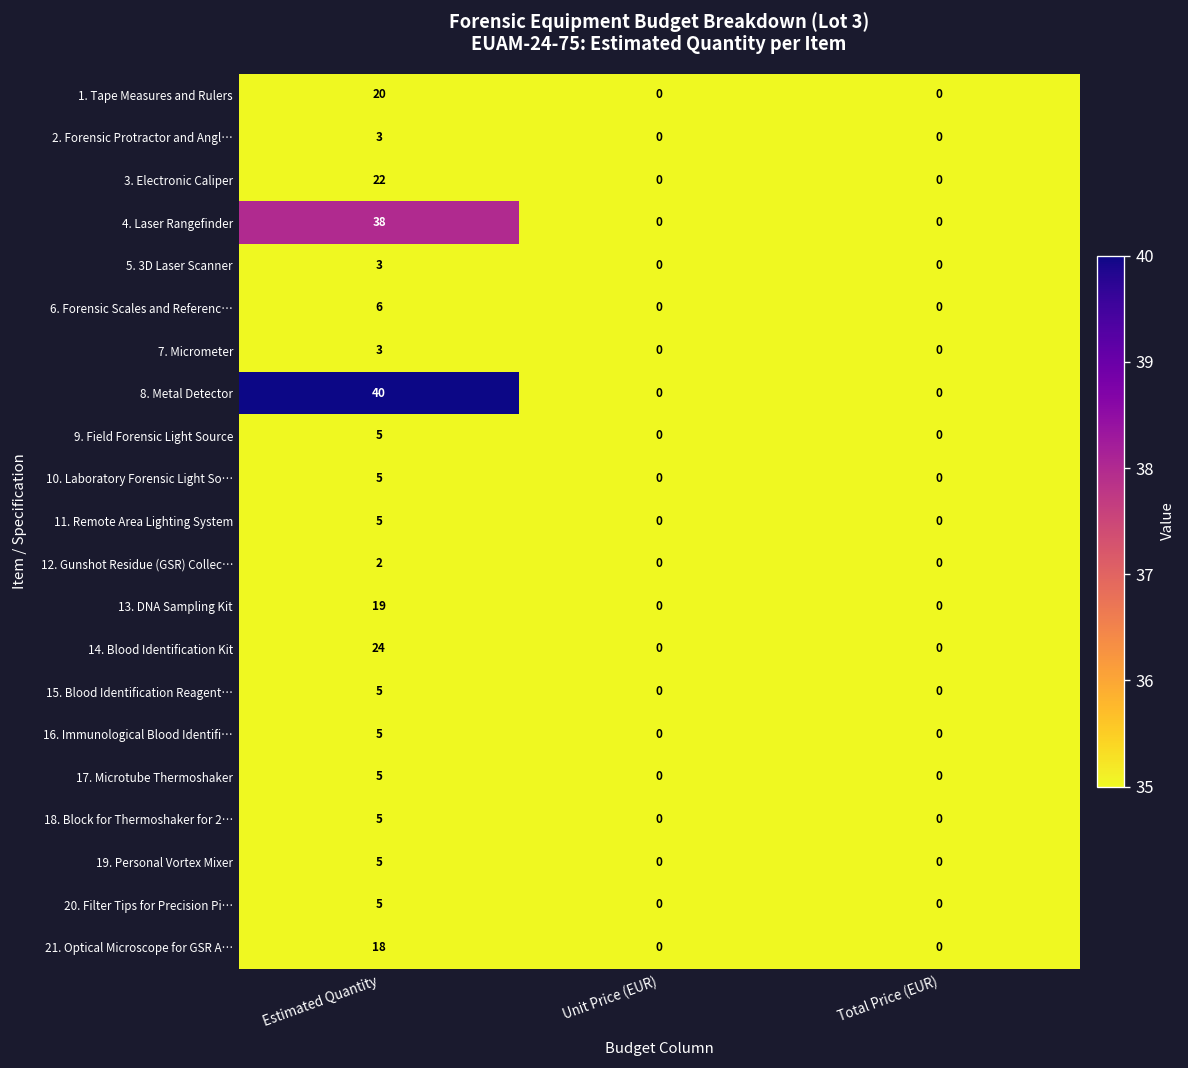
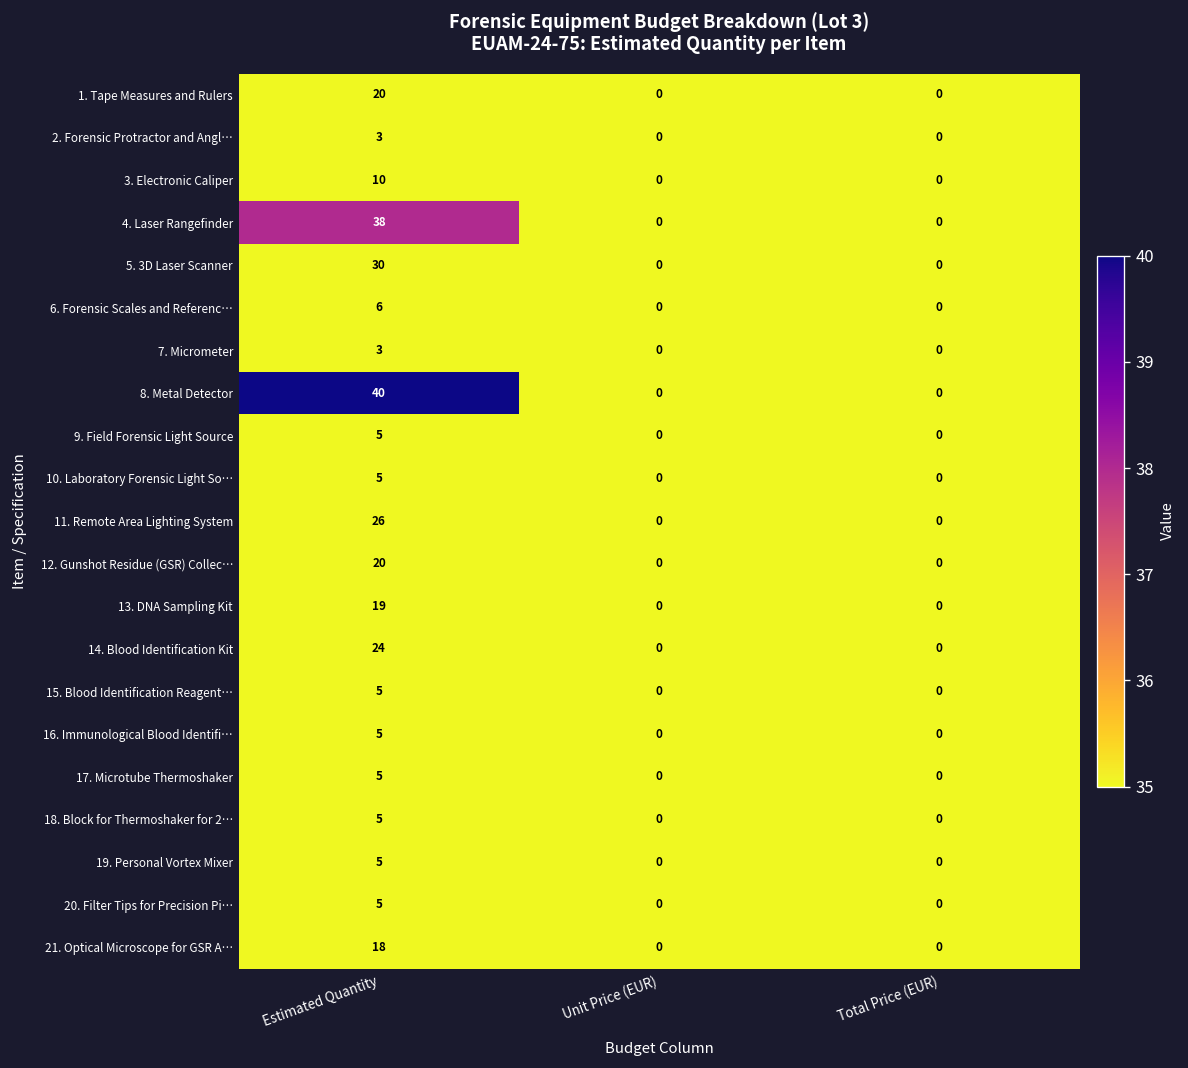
3. Electronic Caliper, Estimated Quantity: 22 -> 10
5. 3D Laser Scanner, Estimated Quantity: 3 -> 30
11. Remote Area Lighting System, Estimated Quantity: 5 -> 26
12. Gunshot Residue (GSR) Collec…, Estimated Quantity: 2 -> 20
